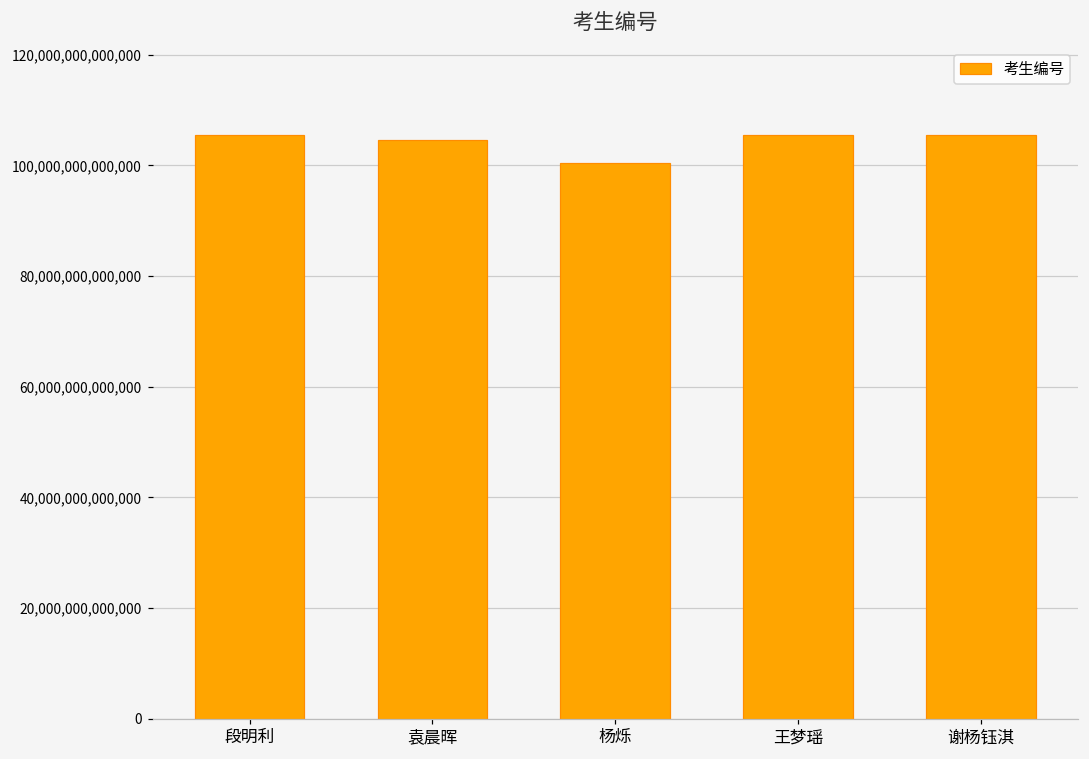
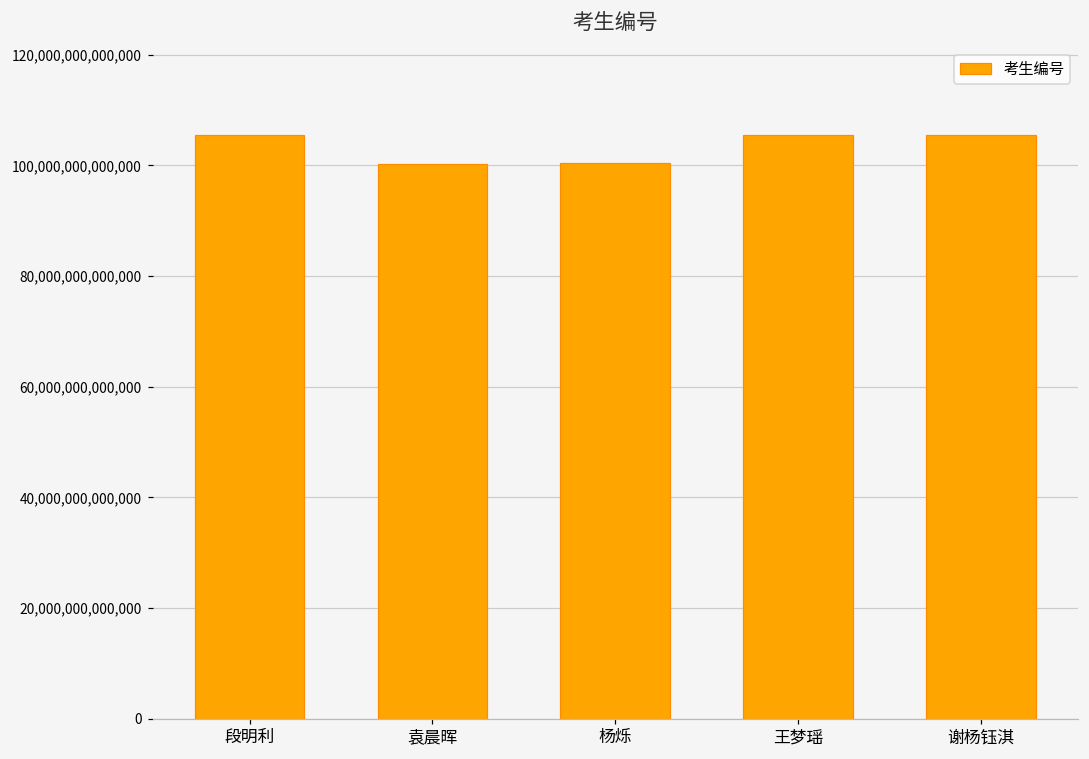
袁晨晖: 105,000,000,000,000 -> 100,000,000,000,000
